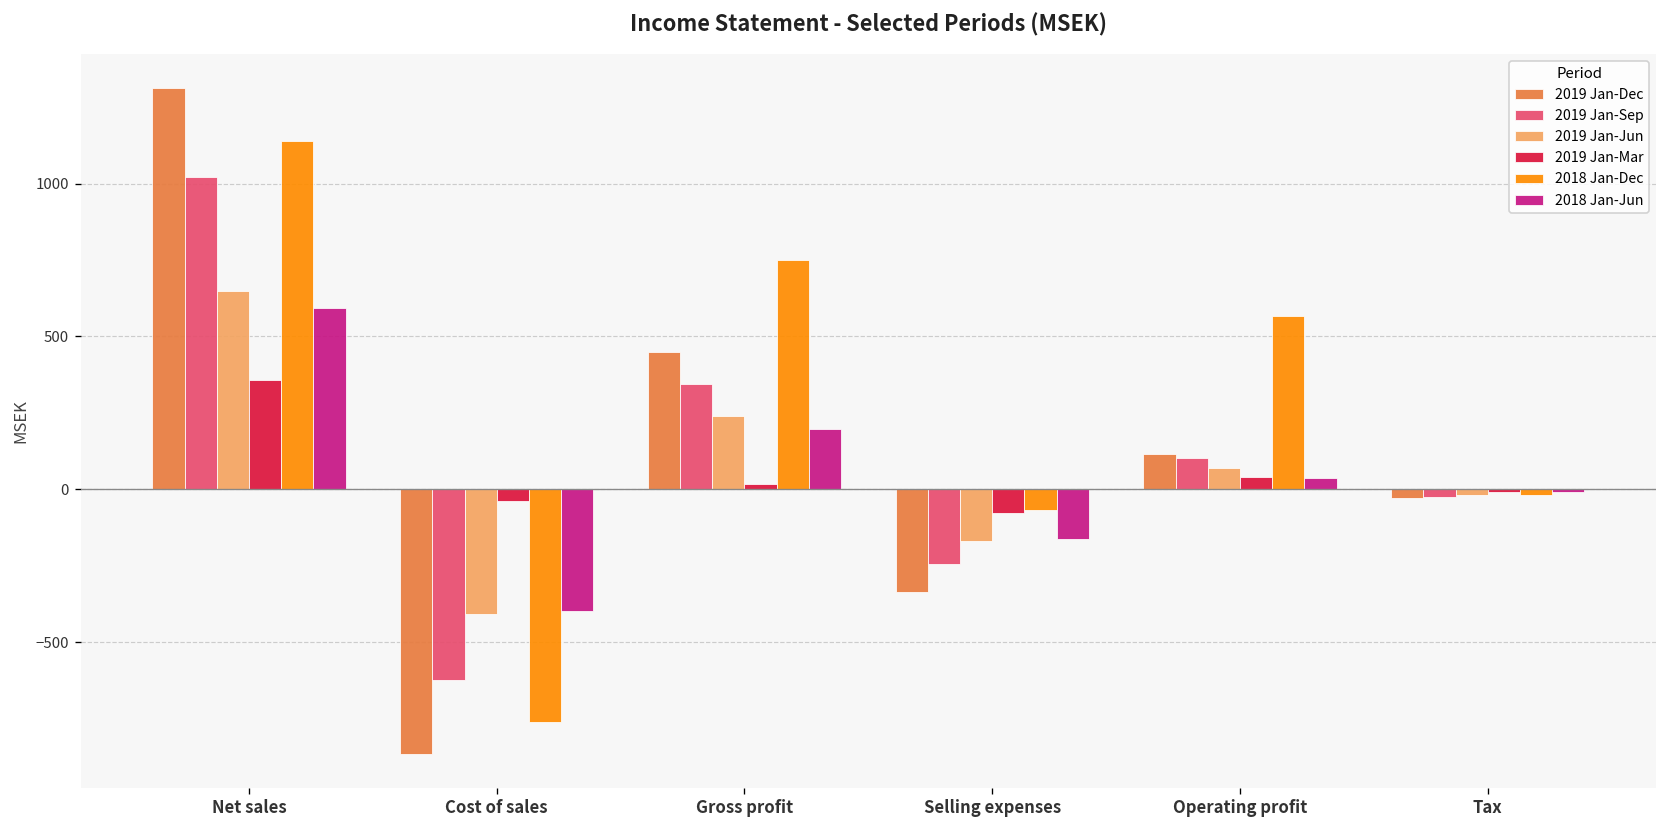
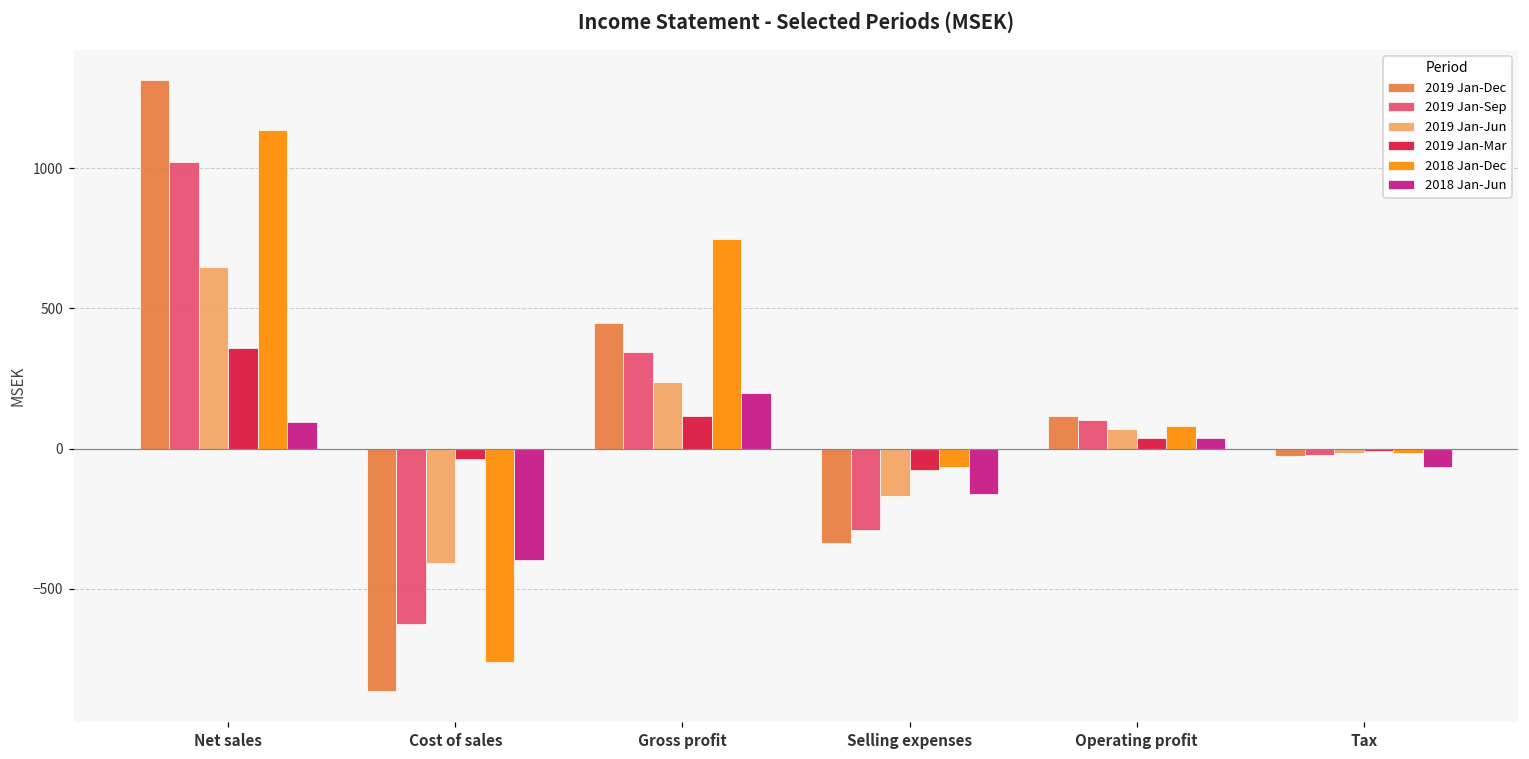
2018 Jan-Jun, Net sales: 590 -> 90
2019 Jan-Mar, Gross profit: 20 -> 120
2019 Jan-Sep, Selling expenses: -250 -> -290
2018 Jan-Dec, Operating profit: 570 -> 80
2018 Jan-Jun, Tax: -10 -> -60
